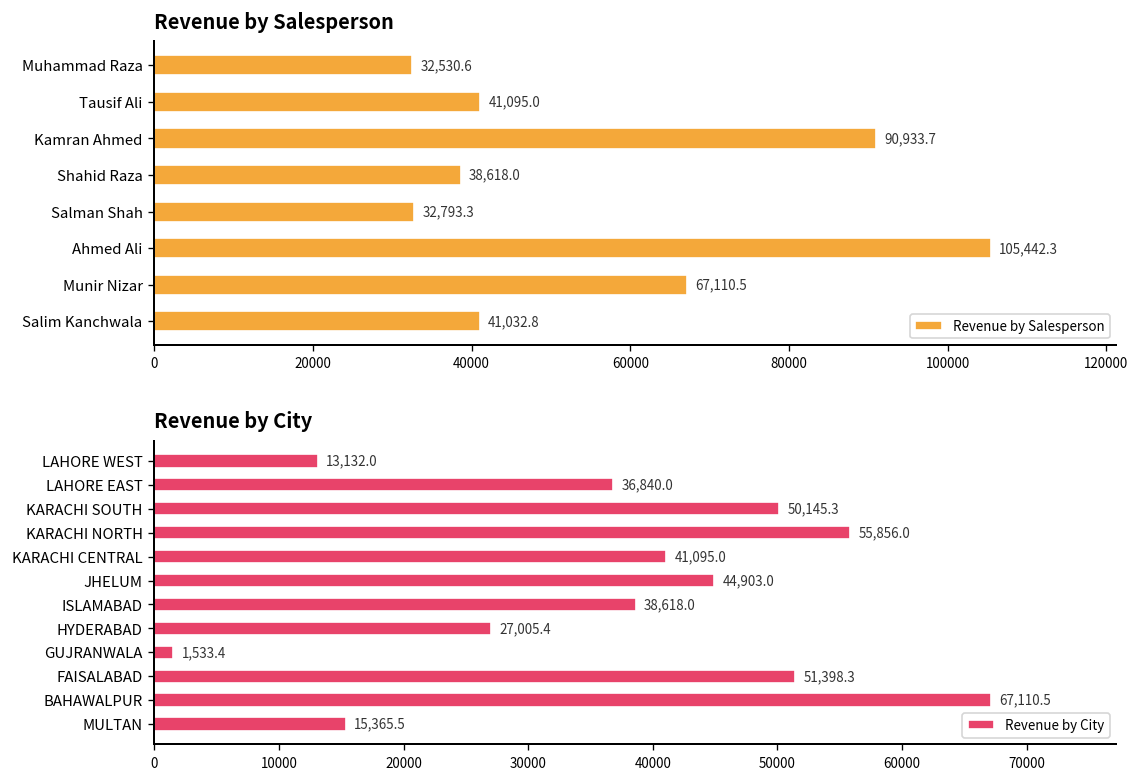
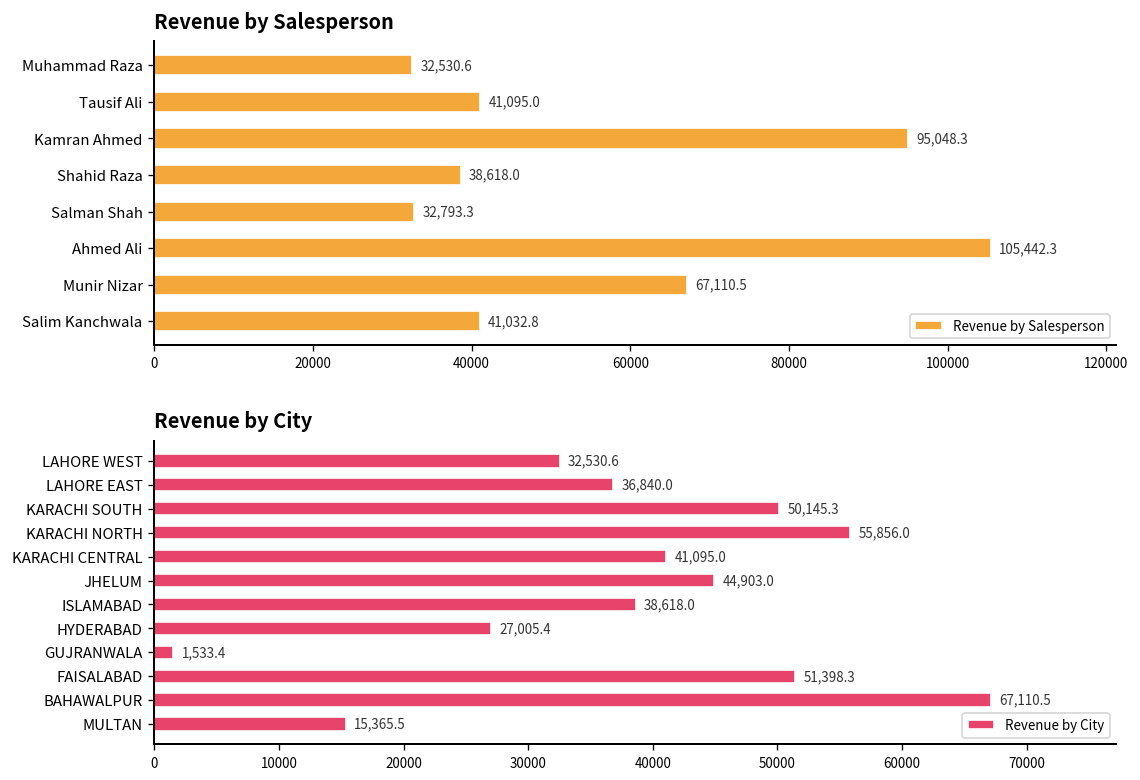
Revenue by Salesperson, Kamran Ahmed: 90,933.7 -> 95,048.3
Revenue by City, LAHORE WEST: 13,132.0 -> 32,530.6
